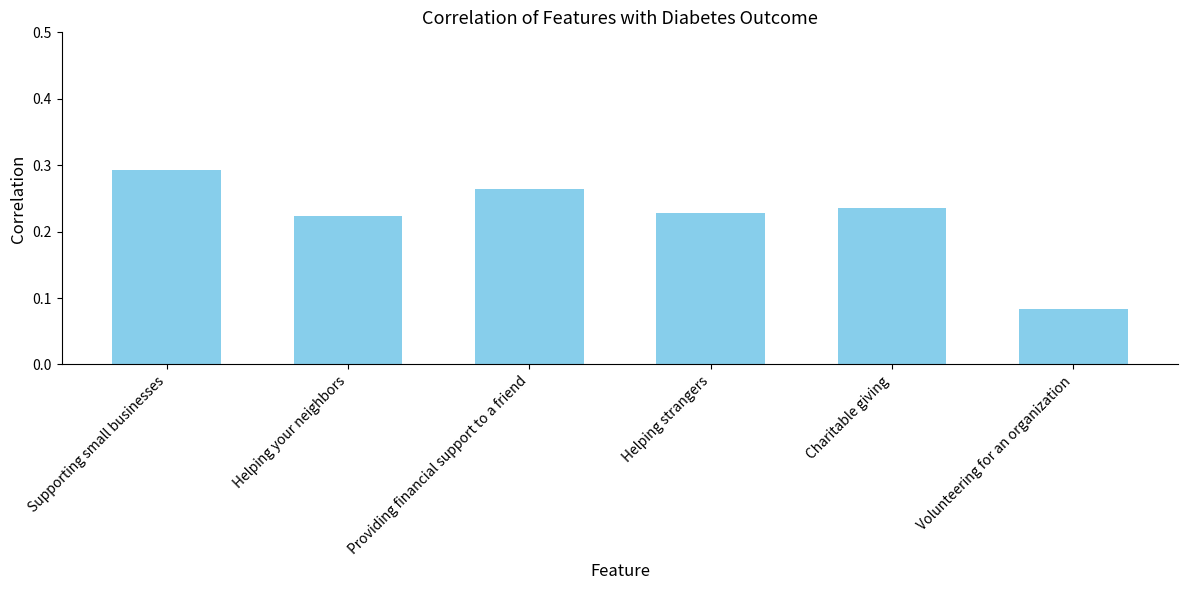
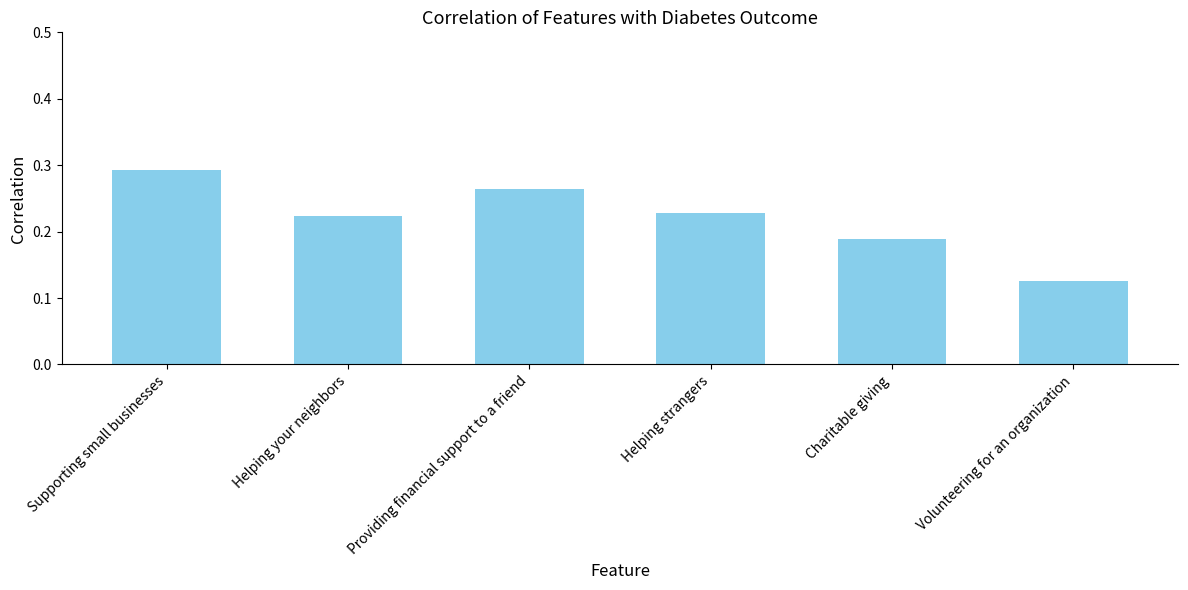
Charitable giving: 0.24 -> 0.19
Volunteering for an organization: 0.08 -> 0.13
